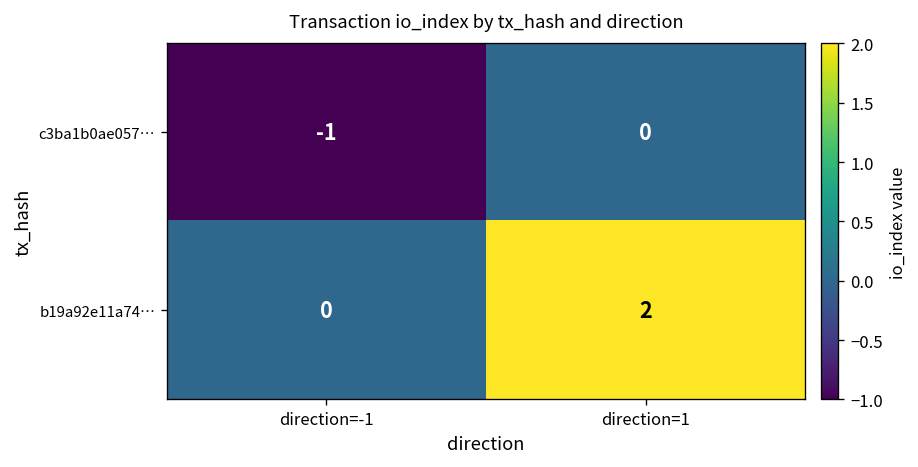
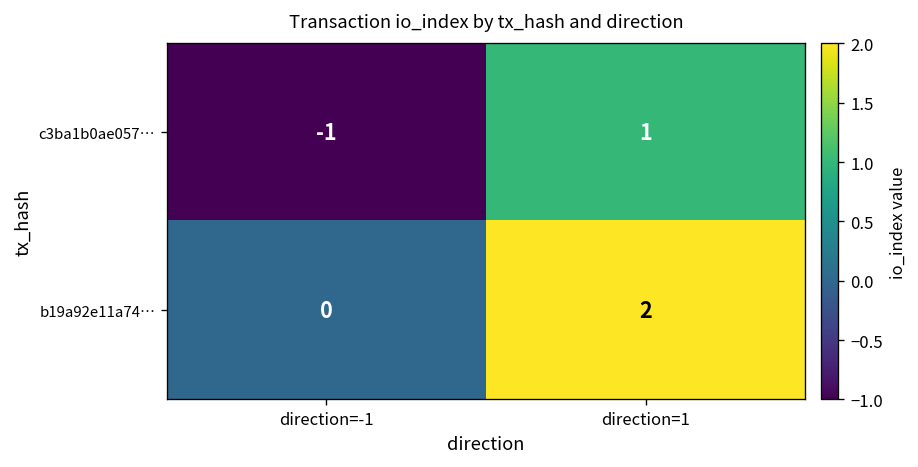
c3ba1b0ae057…, direction=1: 0 -> 1
